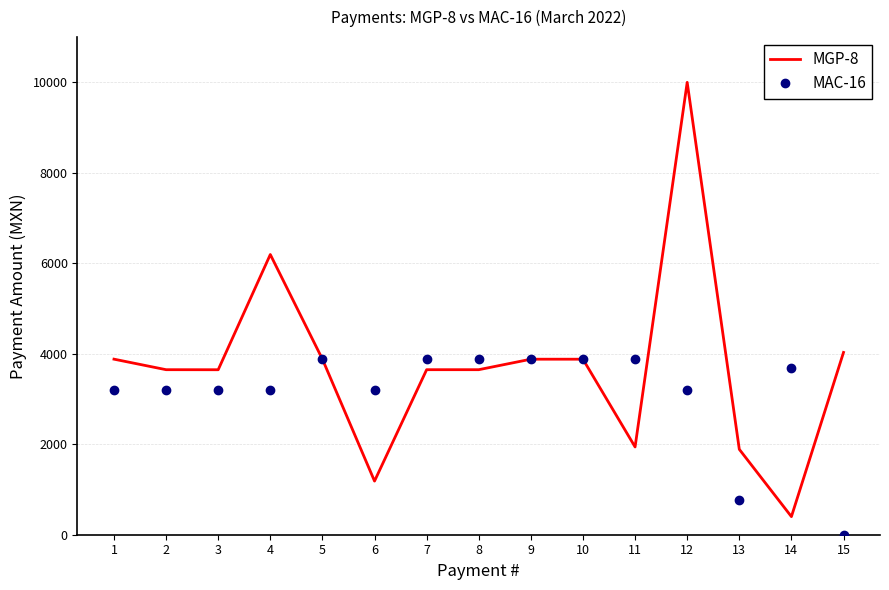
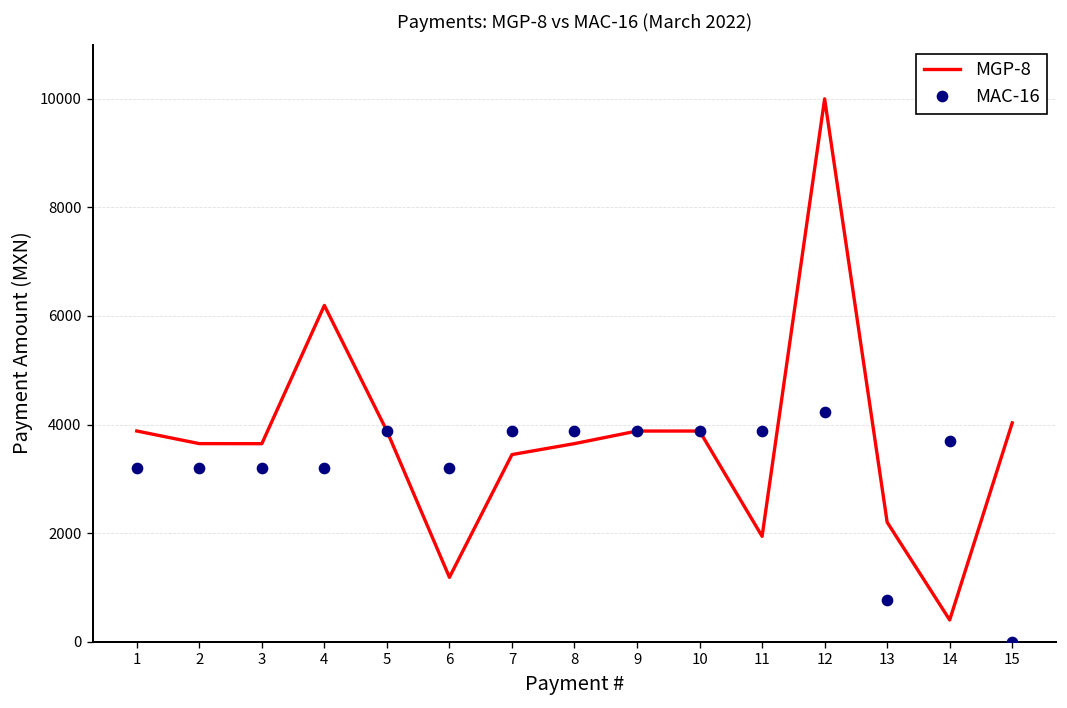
MGP-8, 7: 3600 -> 3400
MAC-16, 12: 3200 -> 4200
MGP-8, 13: 1900 -> 2200
